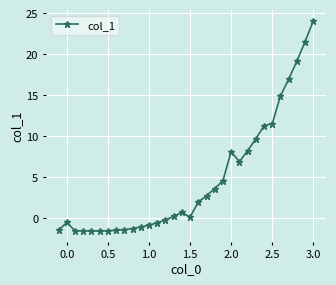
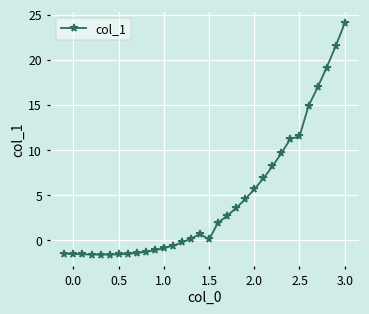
0.0: -1 -> -2
2.0: 8 -> 6
